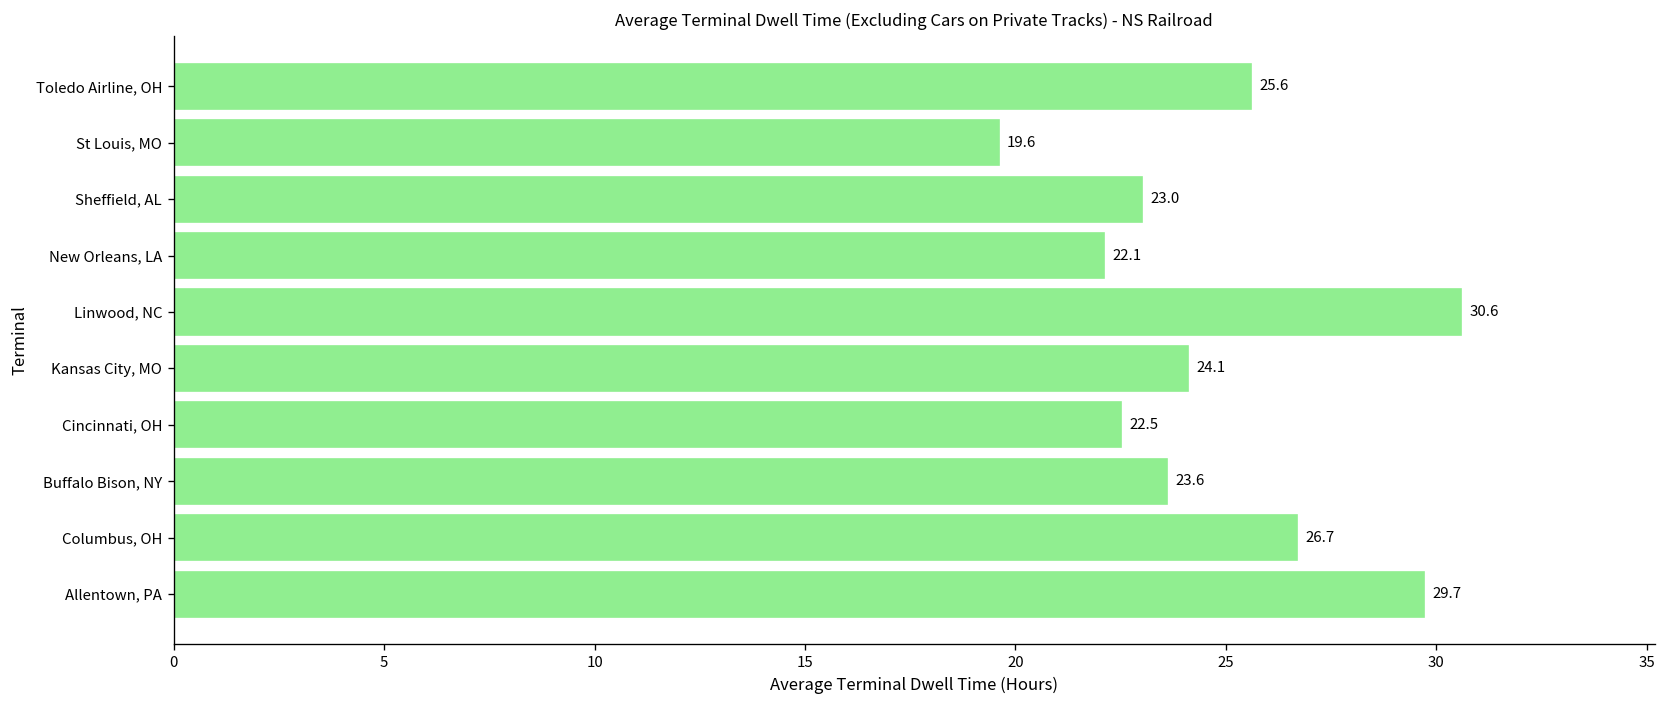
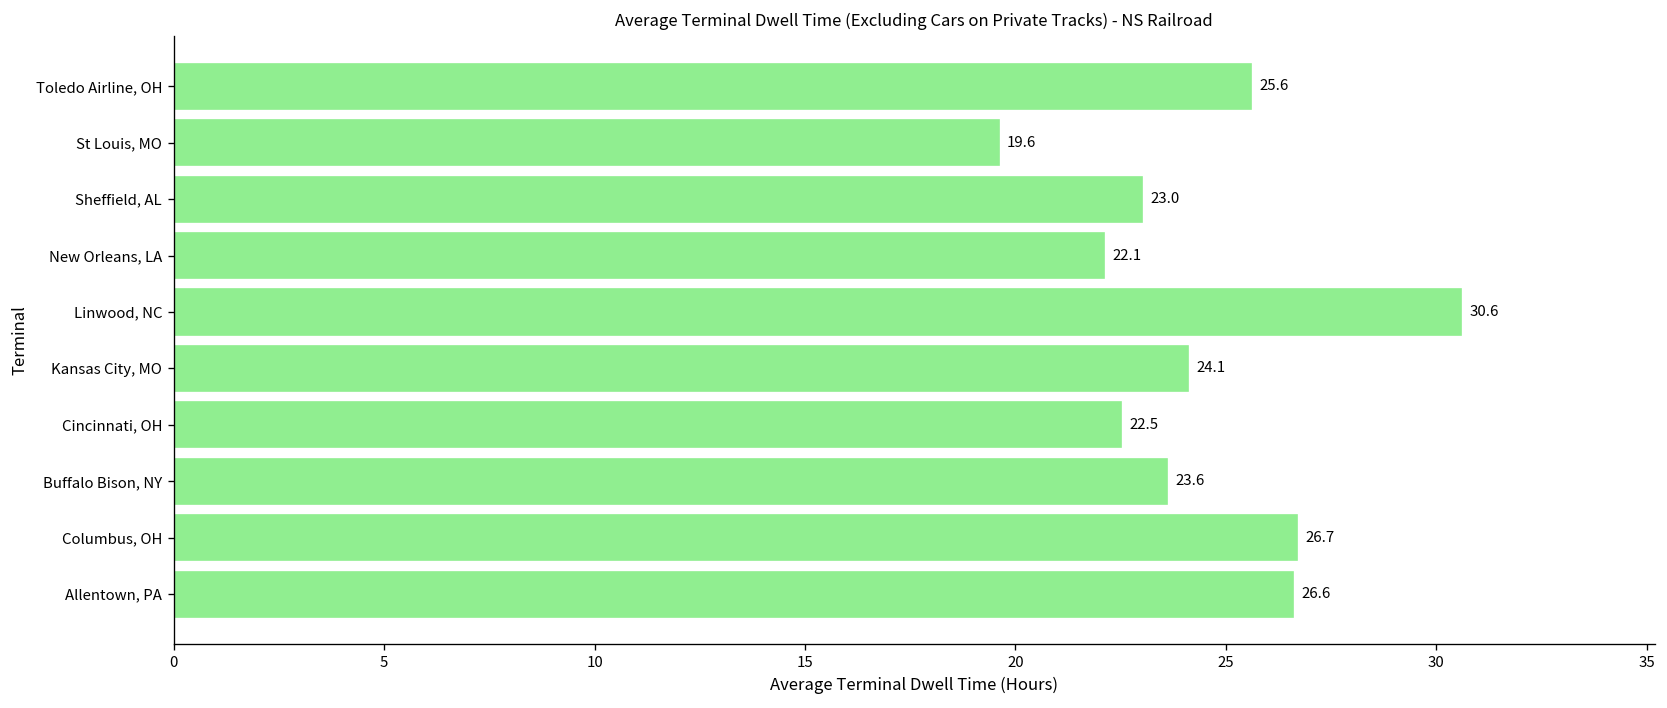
Allentown, PA: 29.7 -> 26.6
